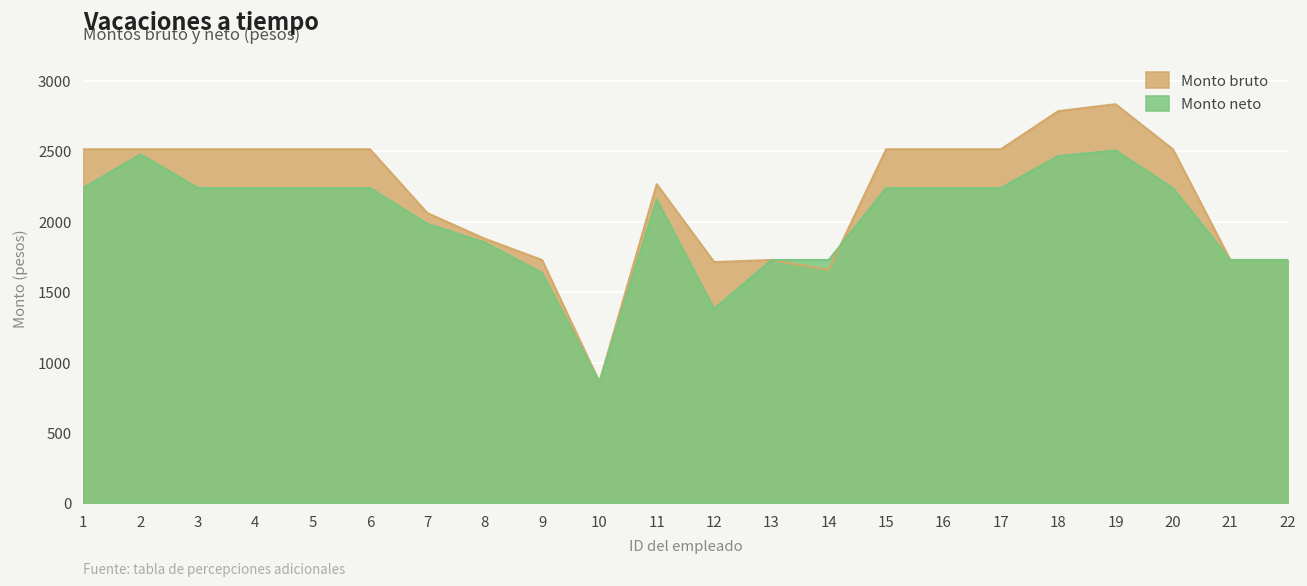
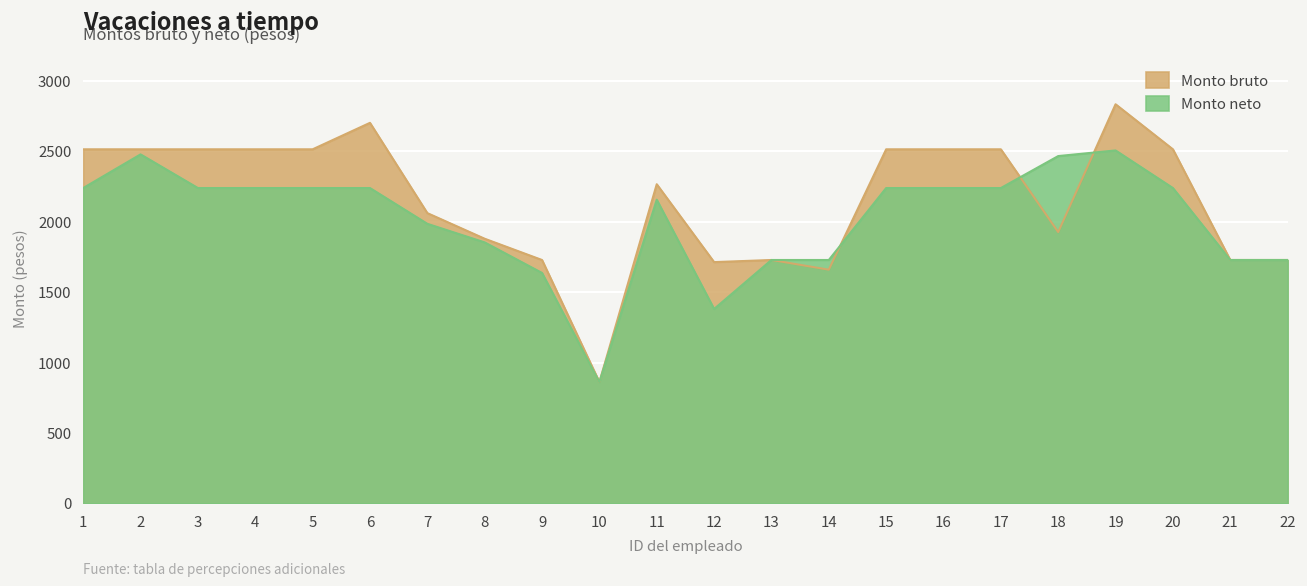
Monto bruto, 6: 2520 -> 2700
Monto bruto, 18: 2790 -> 1930
